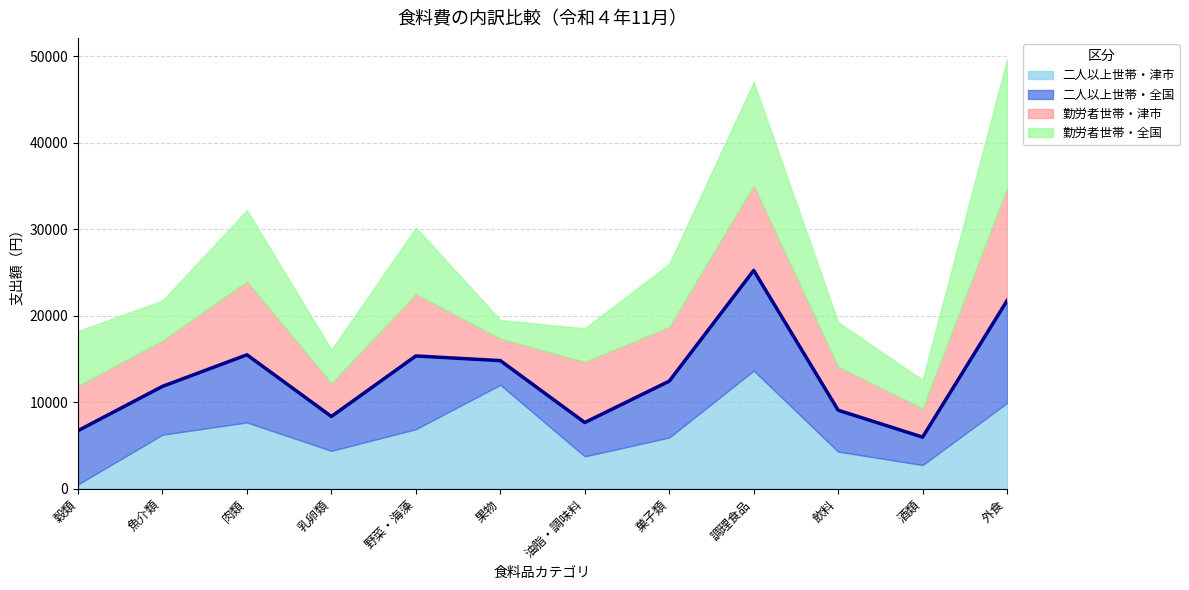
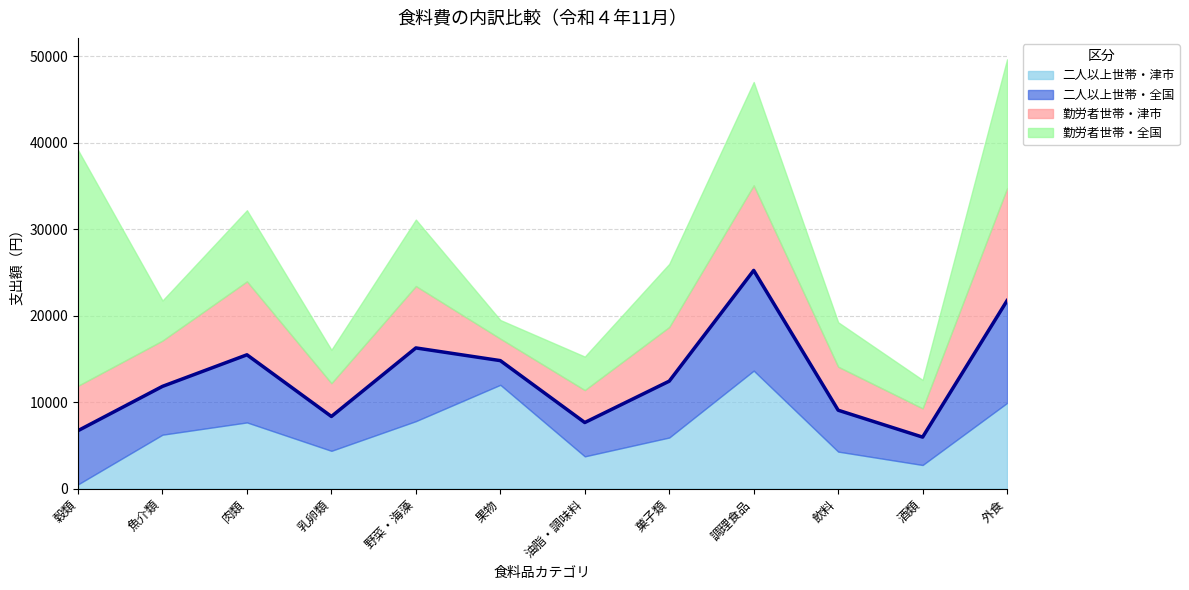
勤労者世帯・全国, 穀類: 6000 -> 27000
二人以上世帯・津市, 野菜・海藻: 7000 -> 8000
勤労者世帯・津市, 油脂・調味料: 7000 -> 4000
